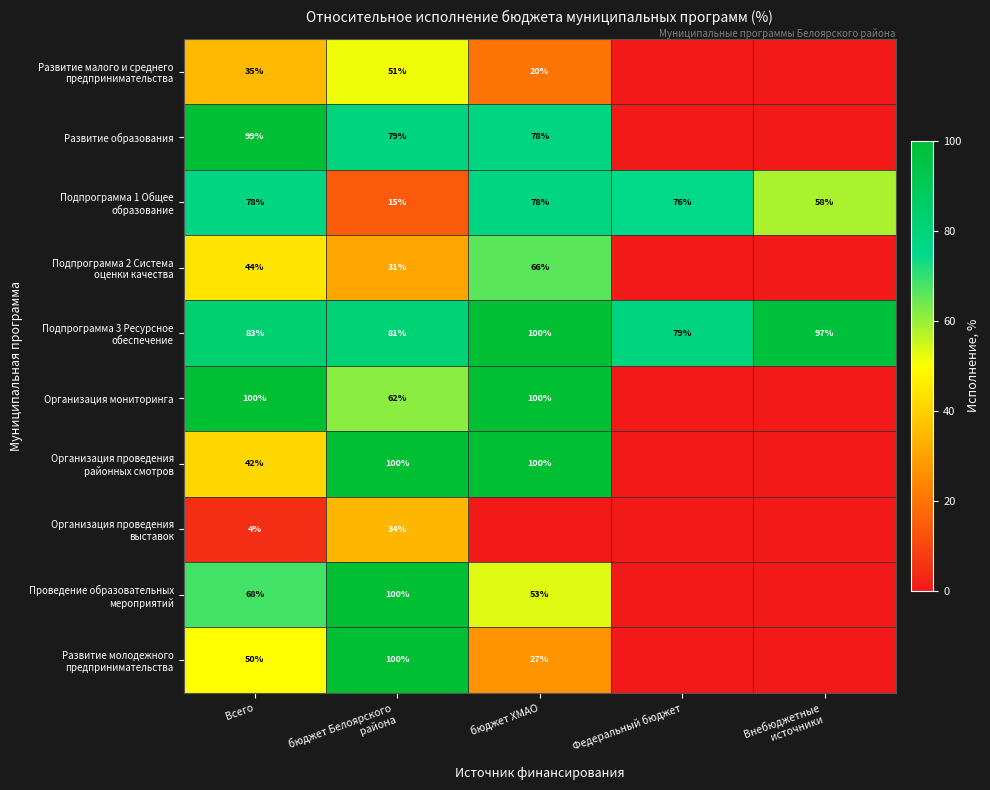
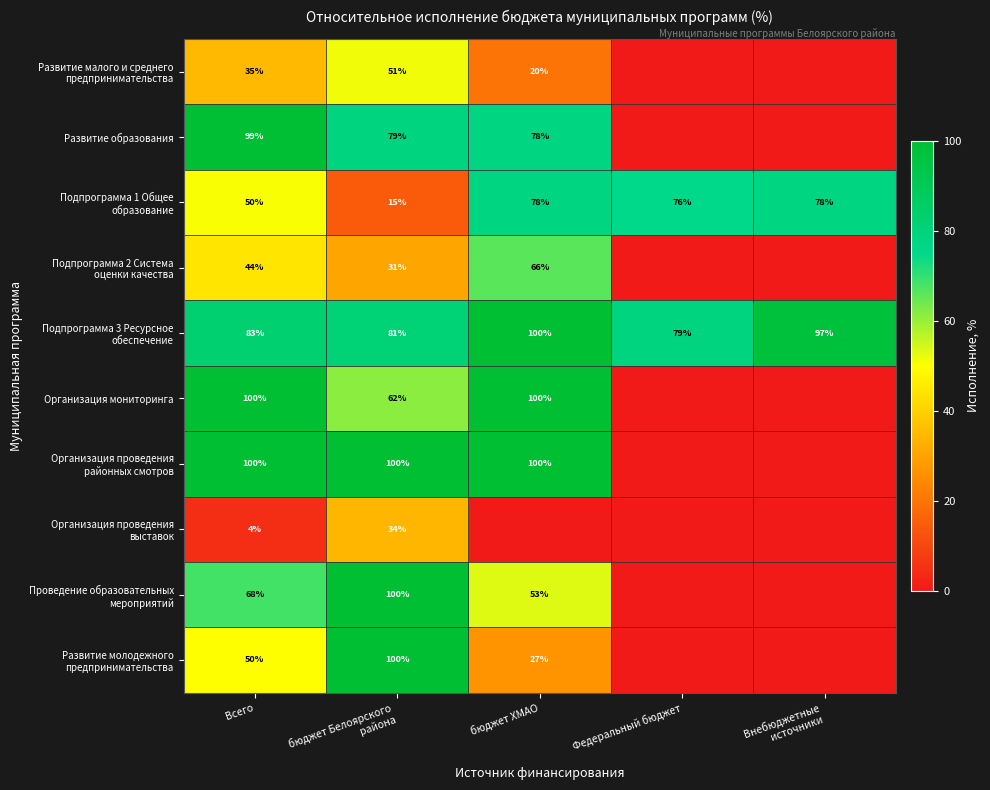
Подпрограмма 1 Общее образование, Всего: 78% -> 50%
Подпрограмма 1 Общее образование, Внебюджетные источники: 58% -> 78%
Организация проведения районных смотров, Всего: 42% -> 100%
